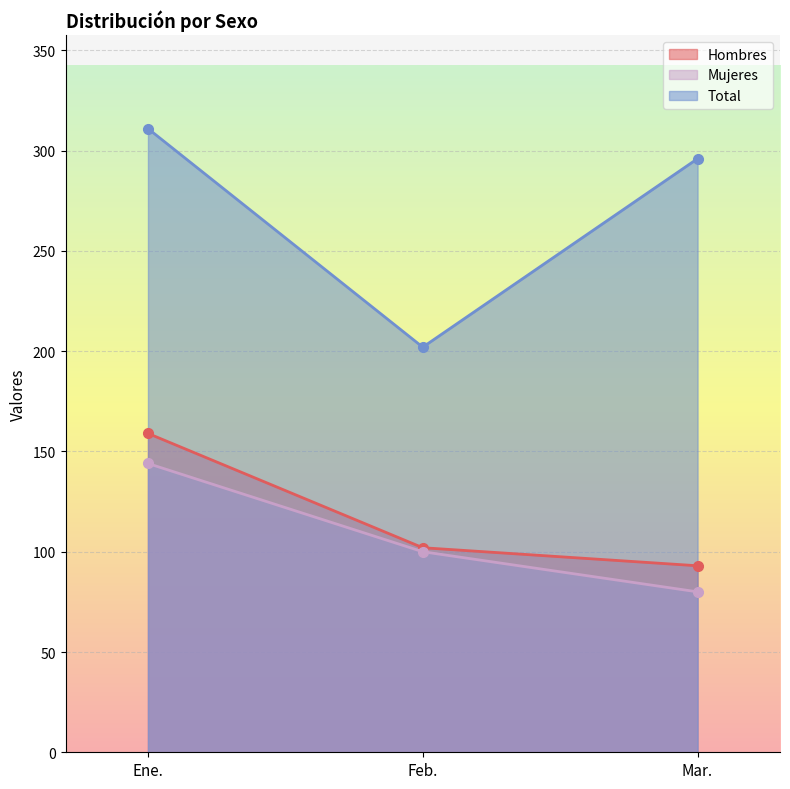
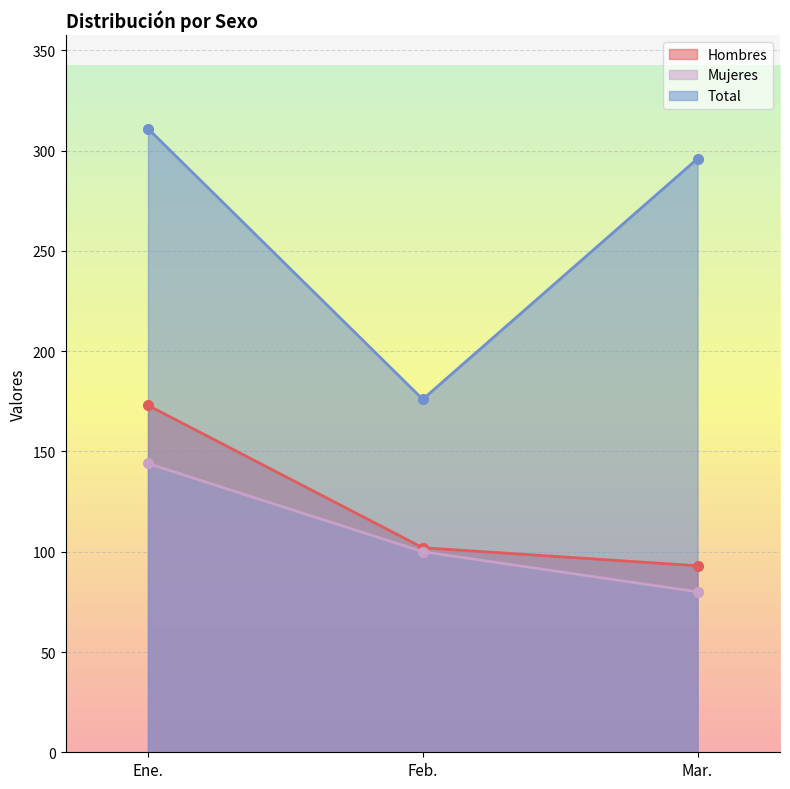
Hombres, Ene.: 159 -> 173
Total, Feb.: 202 -> 176
